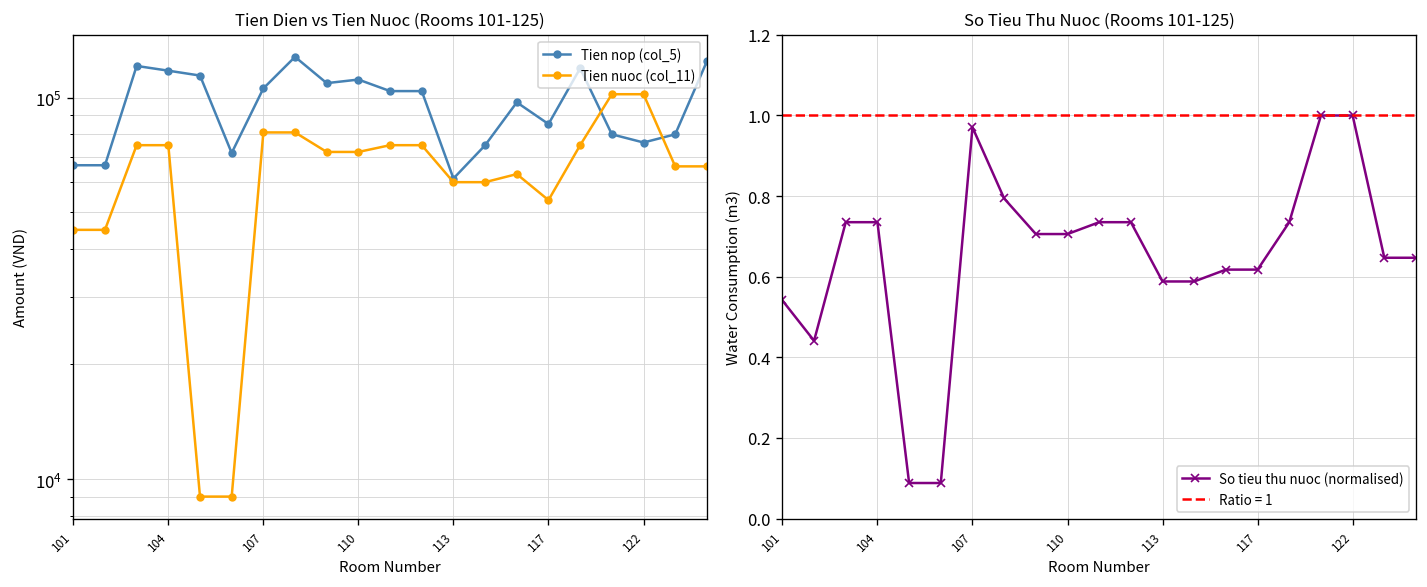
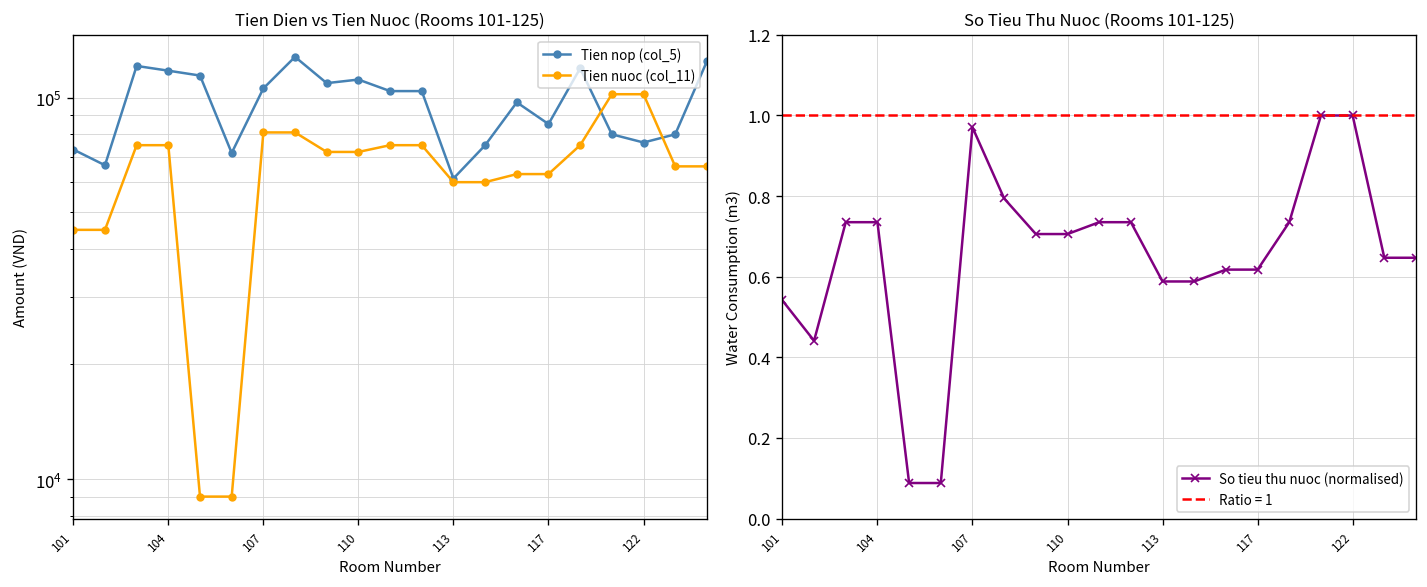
Tien Dien vs Tien Nuoc (Rooms 101-125), Tien nop (col_5), 101: 66000 -> 73000
Tien Dien vs Tien Nuoc (Rooms 101-125), Tien nuoc (col_11), 117: 54000 -> 63000
